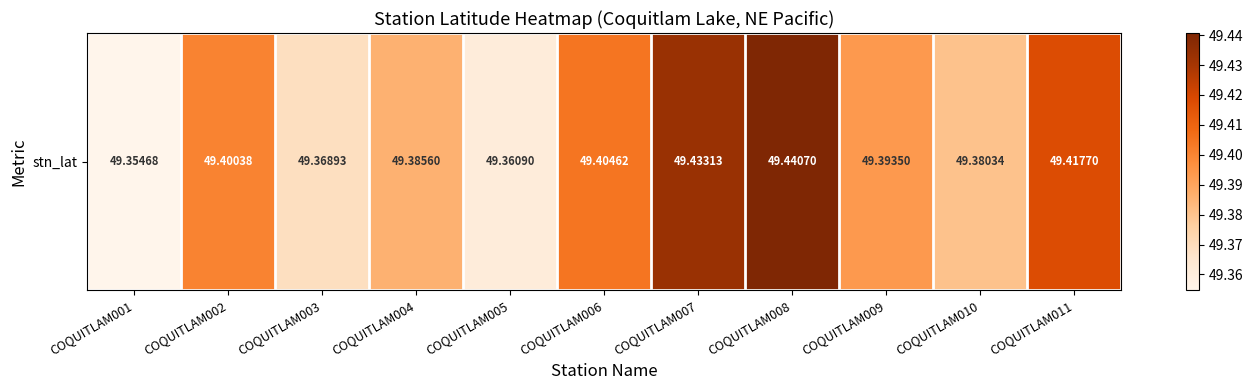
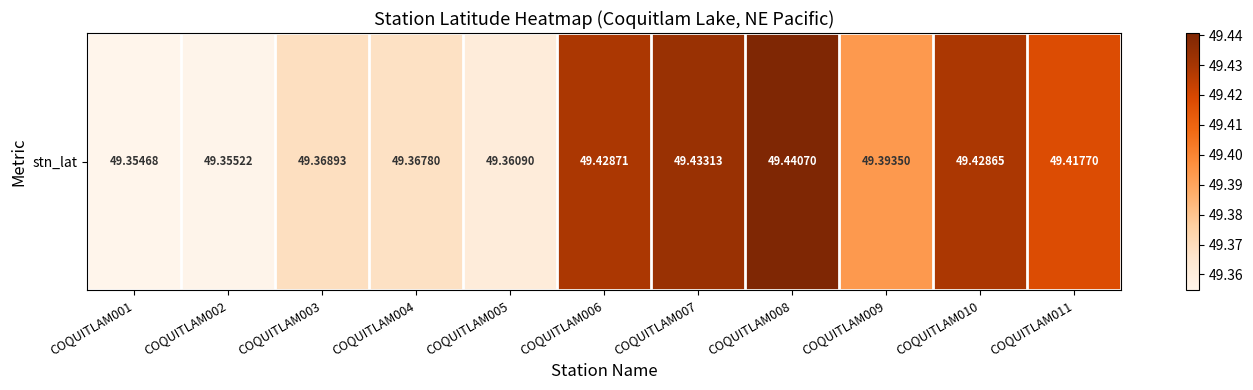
stn_lat, COQUITLAM002: 49.40038 -> 49.35522
stn_lat, COQUITLAM004: 49.38560 -> 49.36780
stn_lat, COQUITLAM006: 49.40462 -> 49.42871
stn_lat, COQUITLAM010: 49.38034 -> 49.42865
